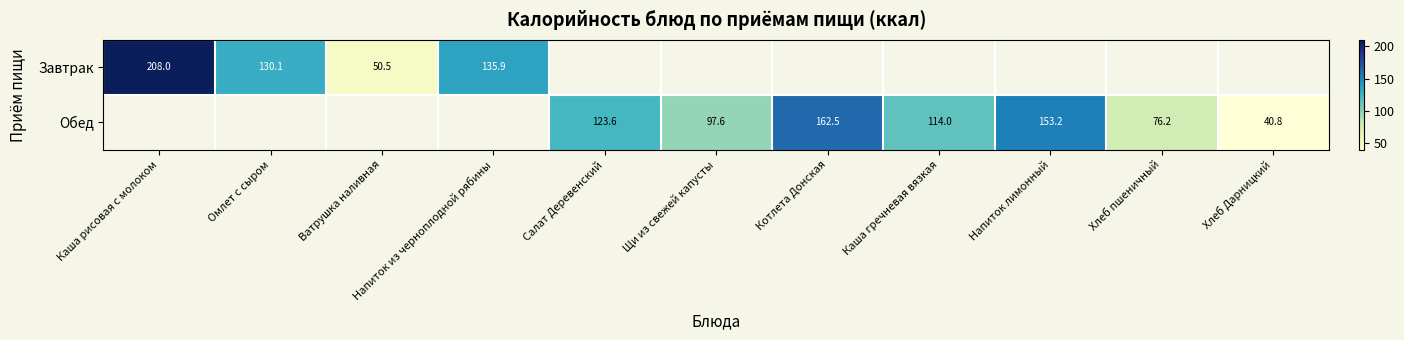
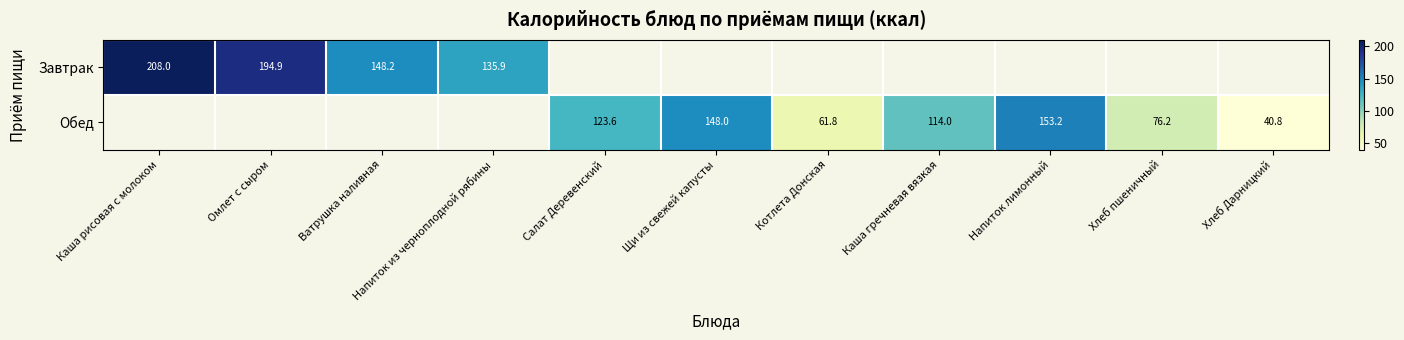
Завтрак, Омлет с сыром: 130.1 -> 194.9
Завтрак, Ватрушка наливная: 50.5 -> 148.2
Обед, Щи из свежей капусты: 97.6 -> 148.0
Обед, Котлета Донская: 162.5 -> 61.8
